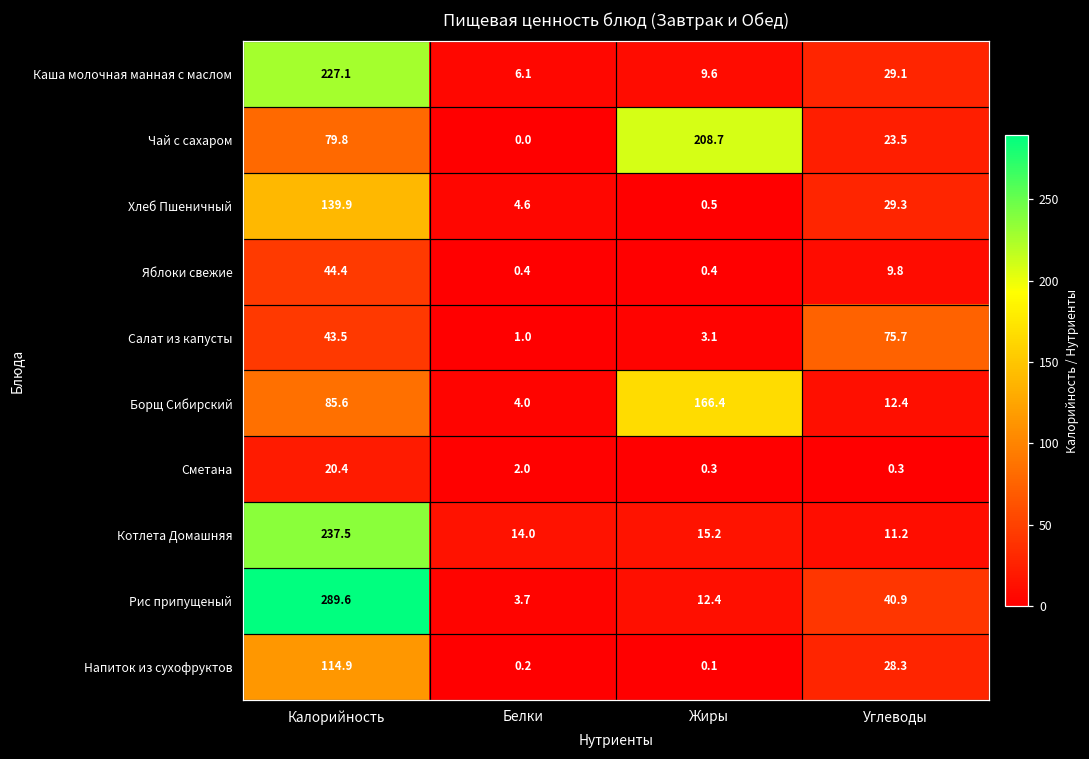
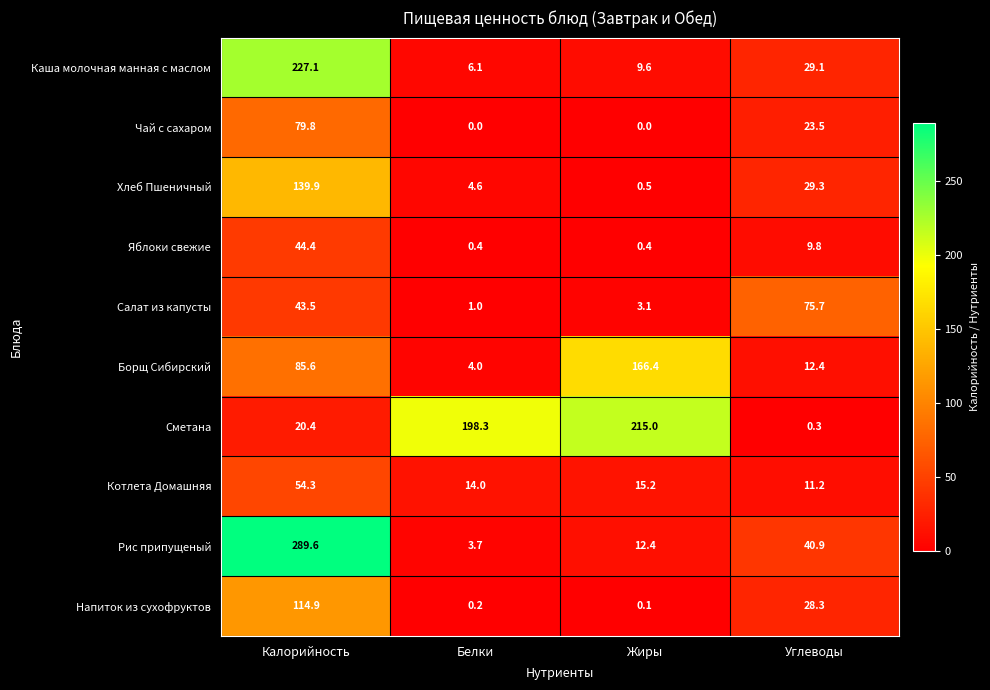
Чай с сахаром, Жиры: 208.7 -> 0.0
Сметана, Белки: 2.0 -> 198.3
Сметана, Жиры: 0.3 -> 215.0
Котлета Домашняя, Калорийность: 237.5 -> 54.3
